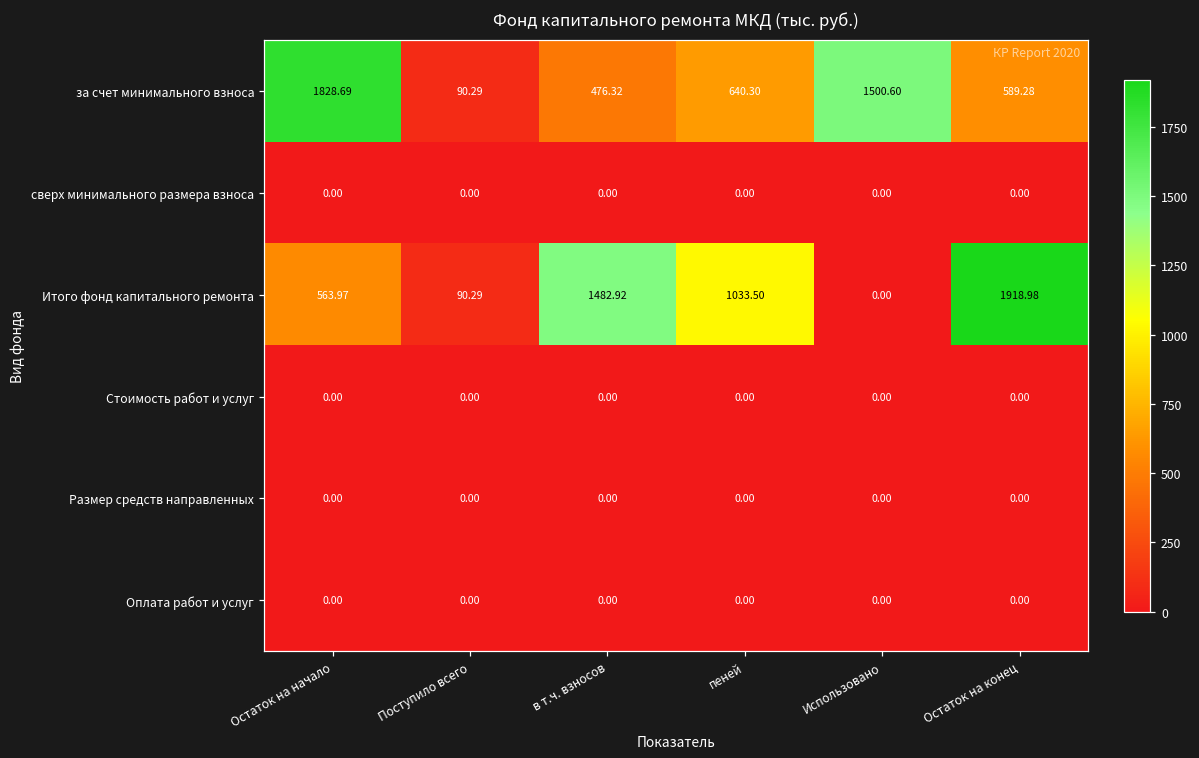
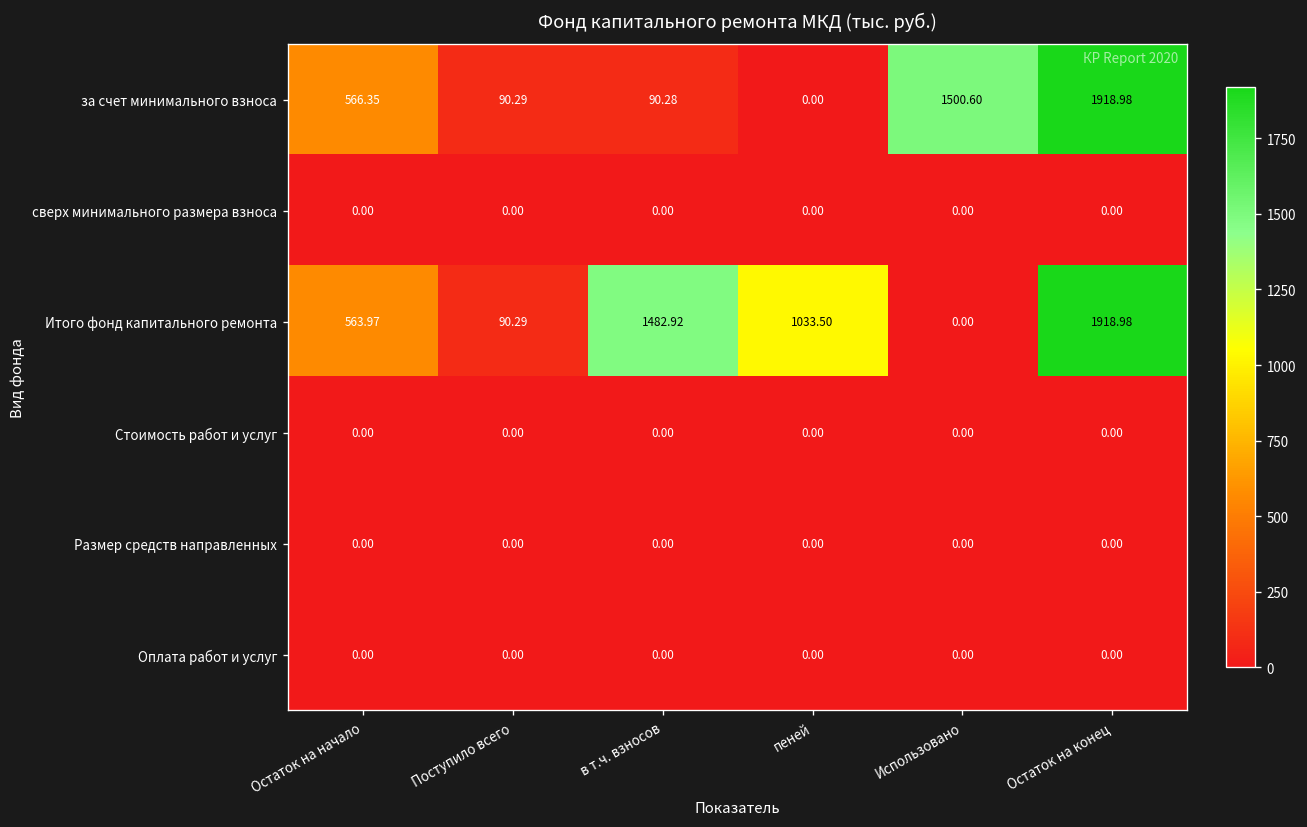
за счет минимального взноса, Остаток на начало: 1828.69 -> 566.35
за счет минимального взноса, в т.ч. взносов: 476.32 -> 90.28
за счет минимального взноса, пеней: 640.30 -> 0.00
за счет минимального взноса, Остаток на конец: 589.28 -> 1918.98
